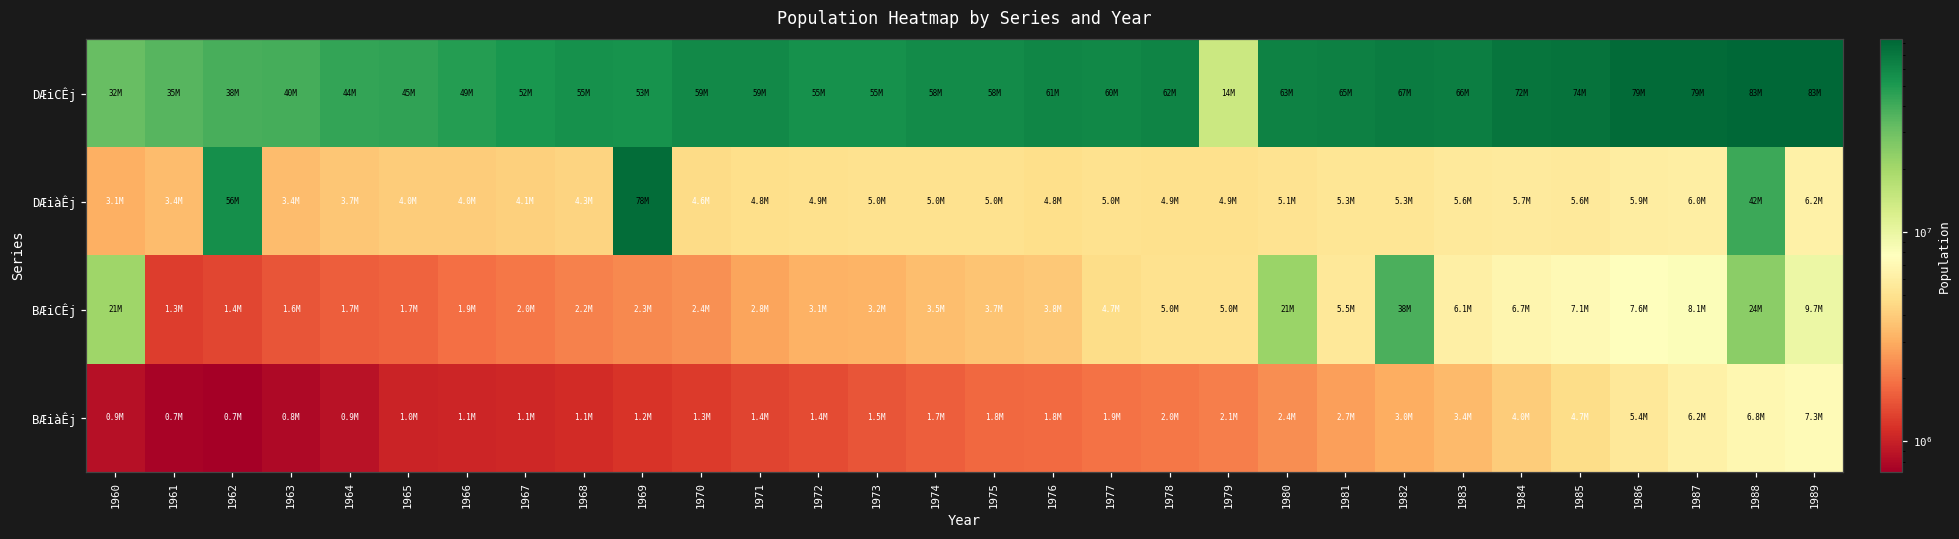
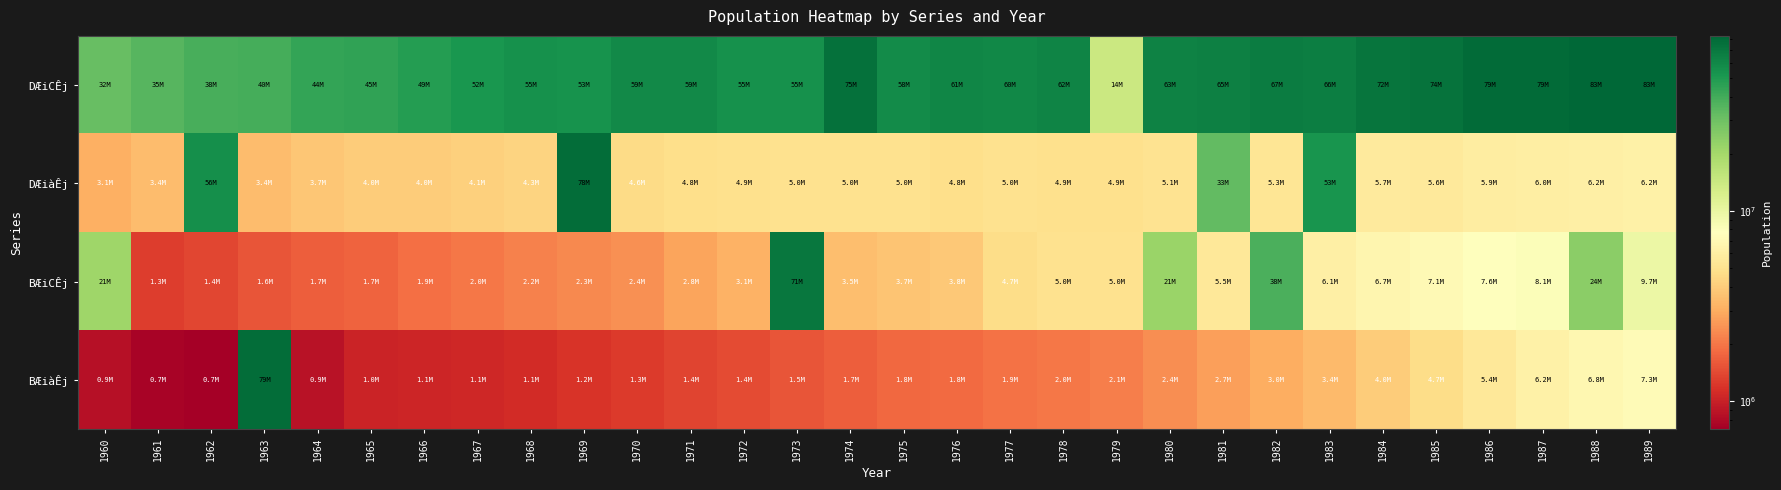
DÆiCÊj, 1974: 58M -> 75M
DÆiàÊj, 1981: 5.3M -> 33M
DÆiàÊj, 1983: 5.6M -> 53M
DÆiàÊj, 1988: 42M -> 6.2M
BÆiCÊj, 1973: 3.2M -> 71M
BÆiàÊj, 1963: 0.8M -> 79M
